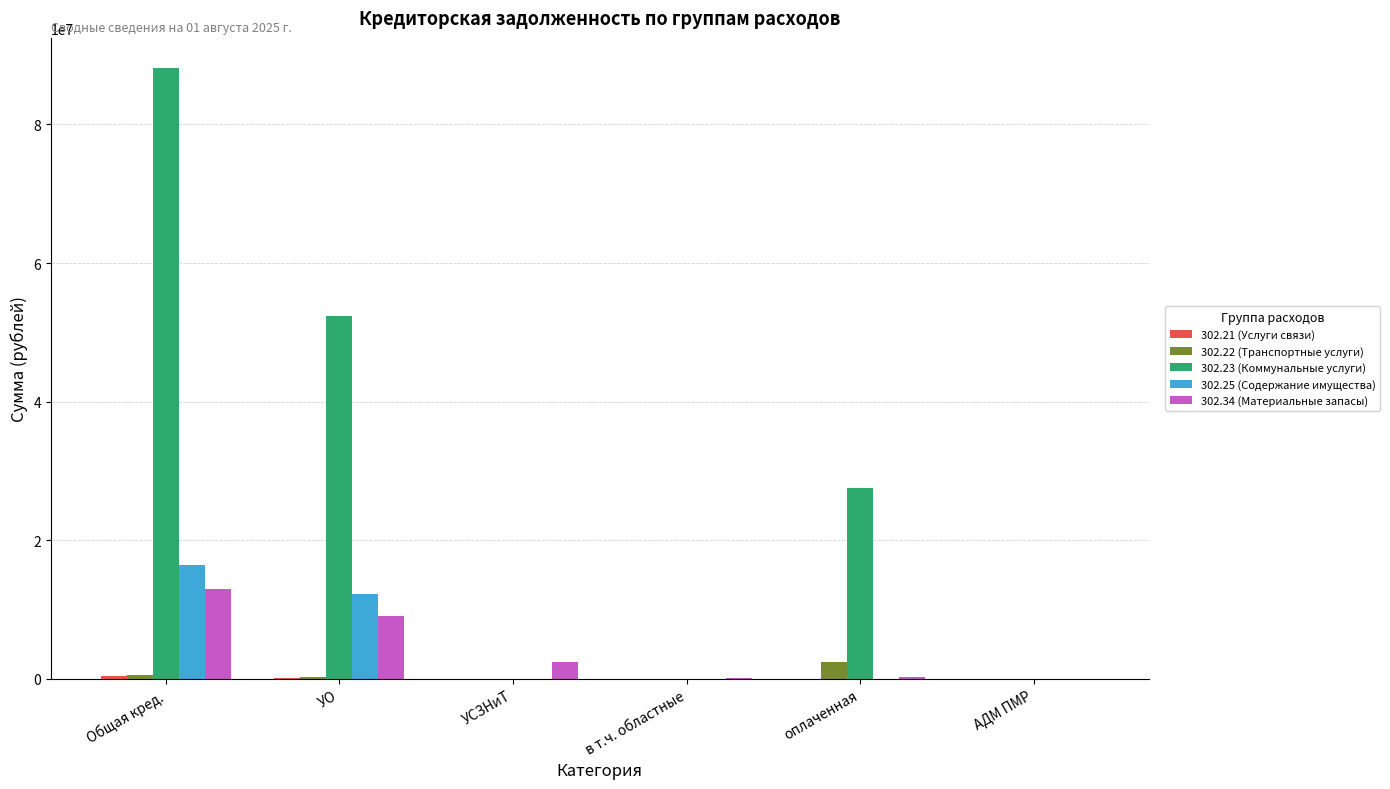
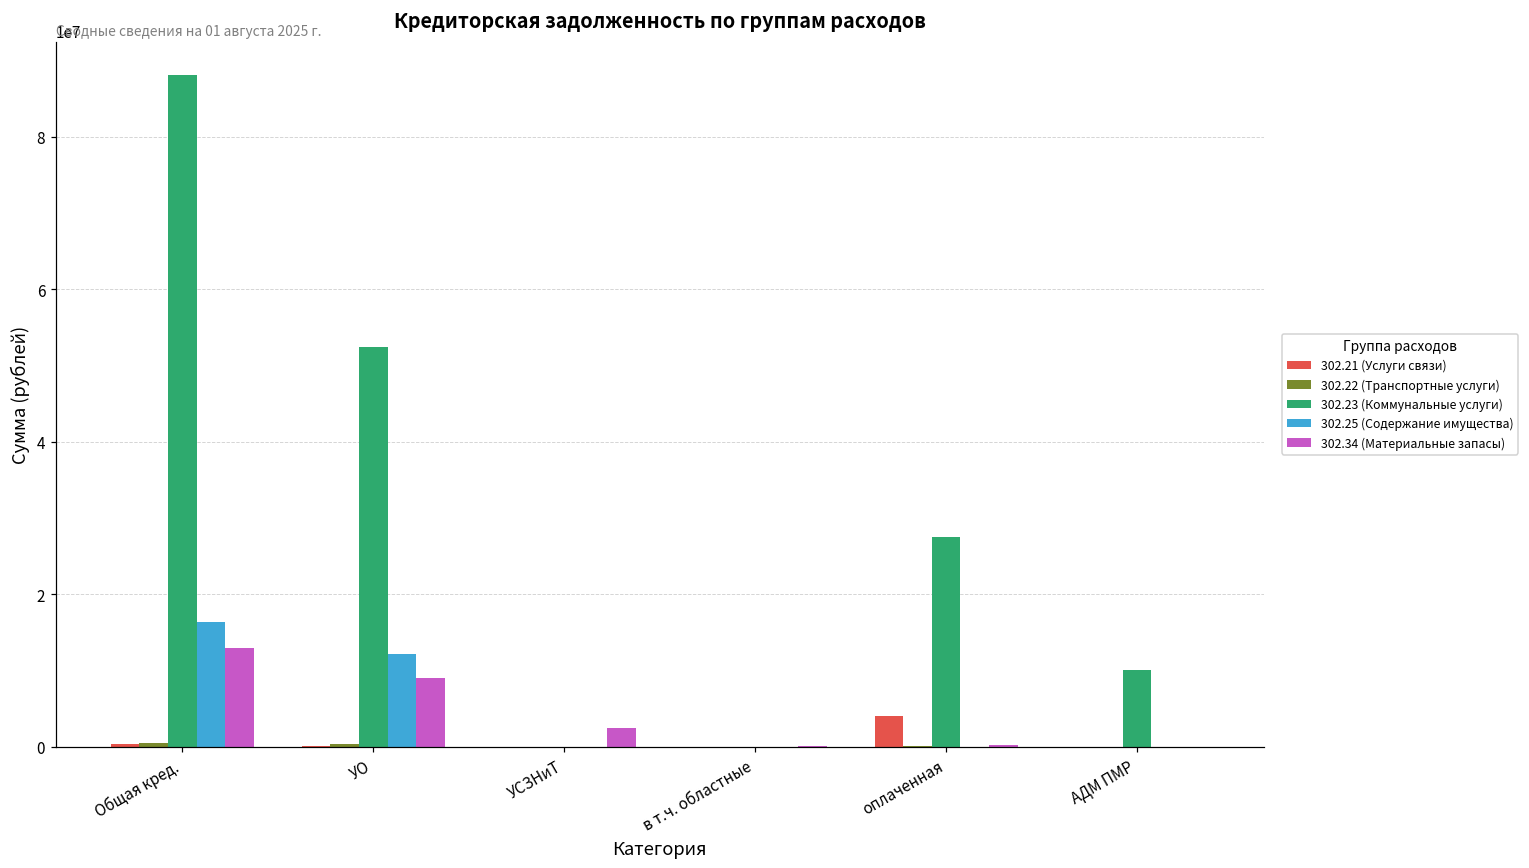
302.21 (Услуги связи), оплаченная: 0 -> 4000000
302.22 (Транспортные услуги), оплаченная: 2000000 -> 0
302.23 (Коммунальные услуги), АДМ ПМР: 0 -> 10000000
